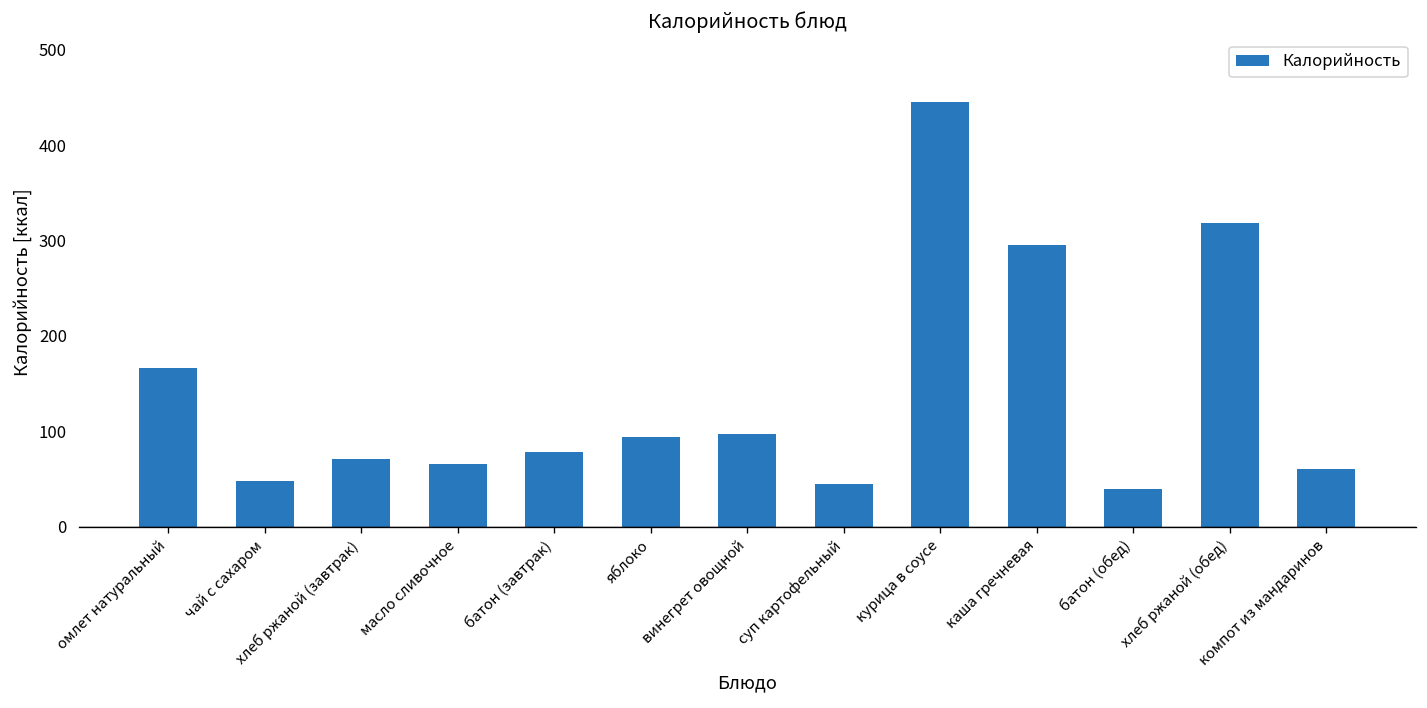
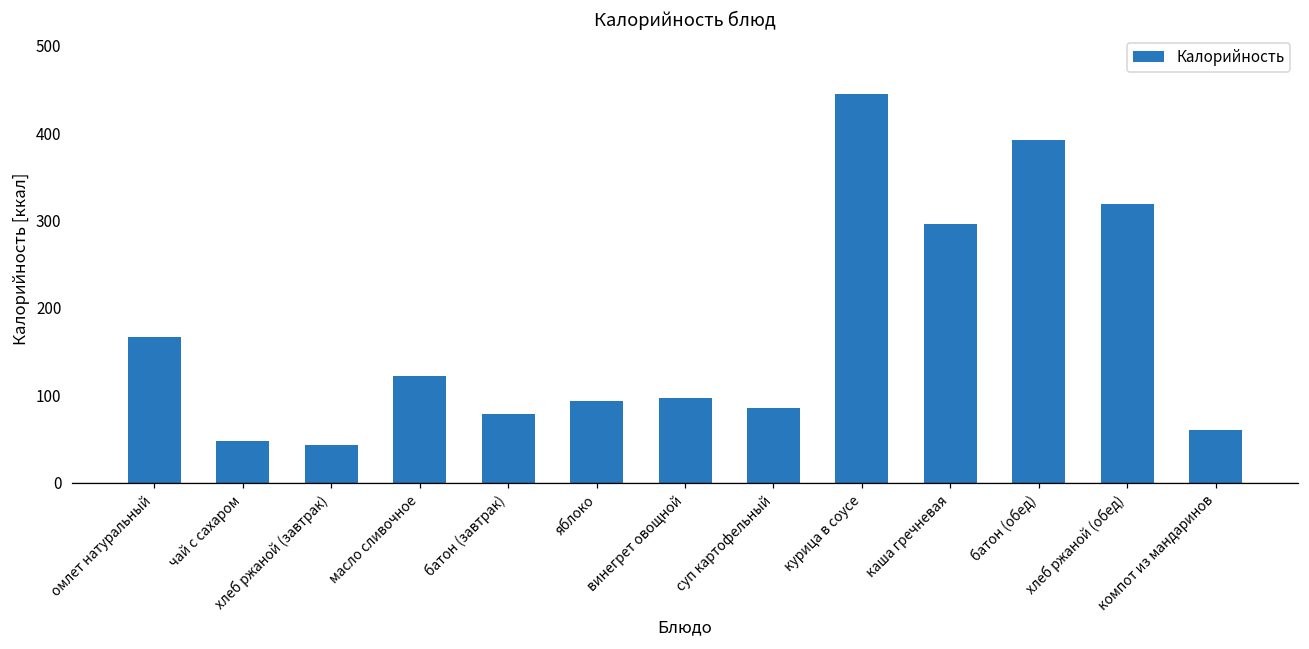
хлеб ржаной (завтрак): 70 -> 40
масло сливочное: 70 -> 120
суп картофельный: 50 -> 90
батон (обед): 40 -> 390
